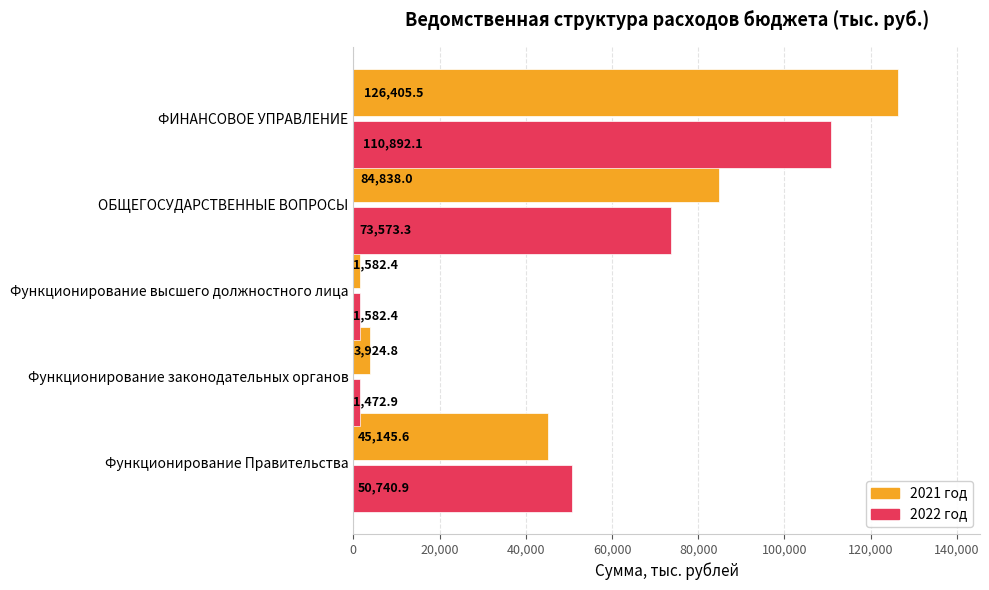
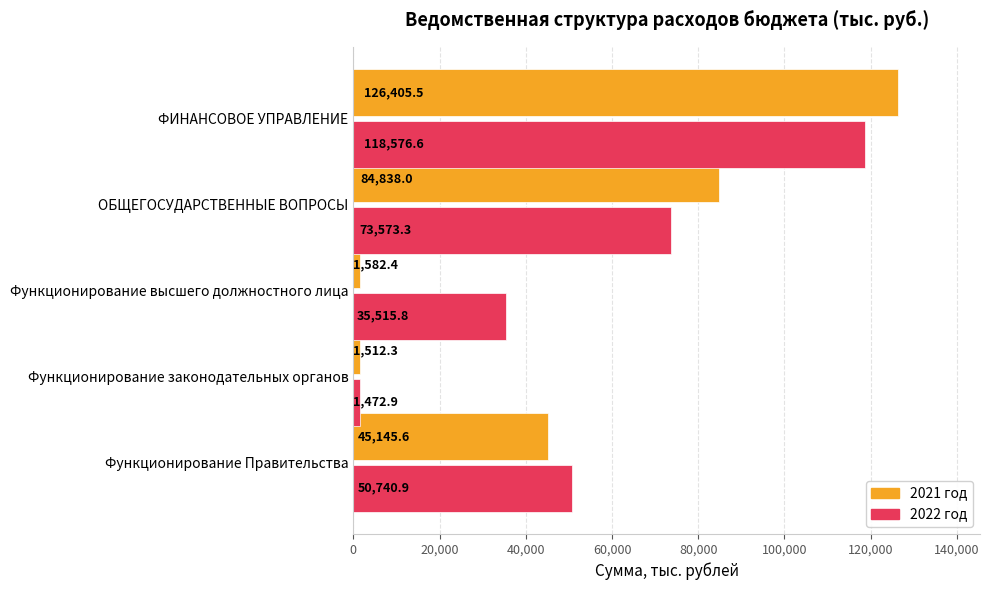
2022 год, ФИНАНСОВОЕ УПРАВЛЕНИЕ: 110,892.1 -> 118,576.6
2022 год, Функционирование высшего должностного лица: 1,582.4 -> 35,515.8
2021 год, Функционирование законодательных органов: 3,924.8 -> 1,512.3
